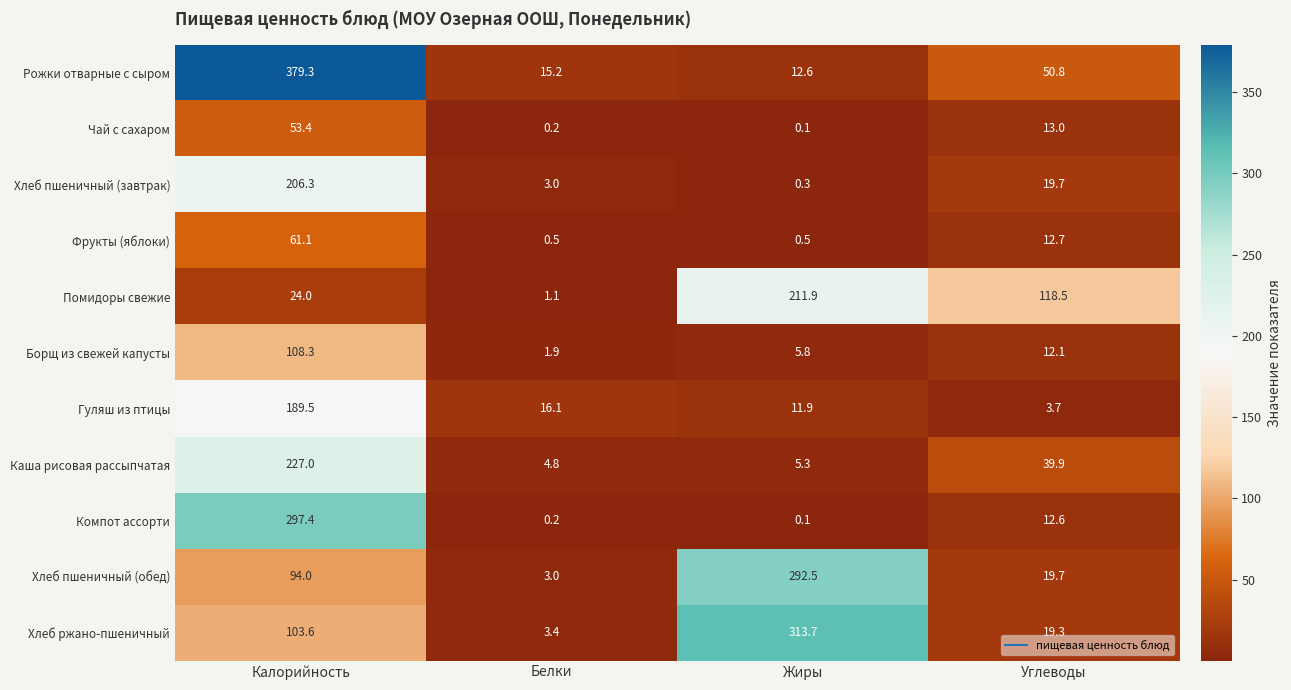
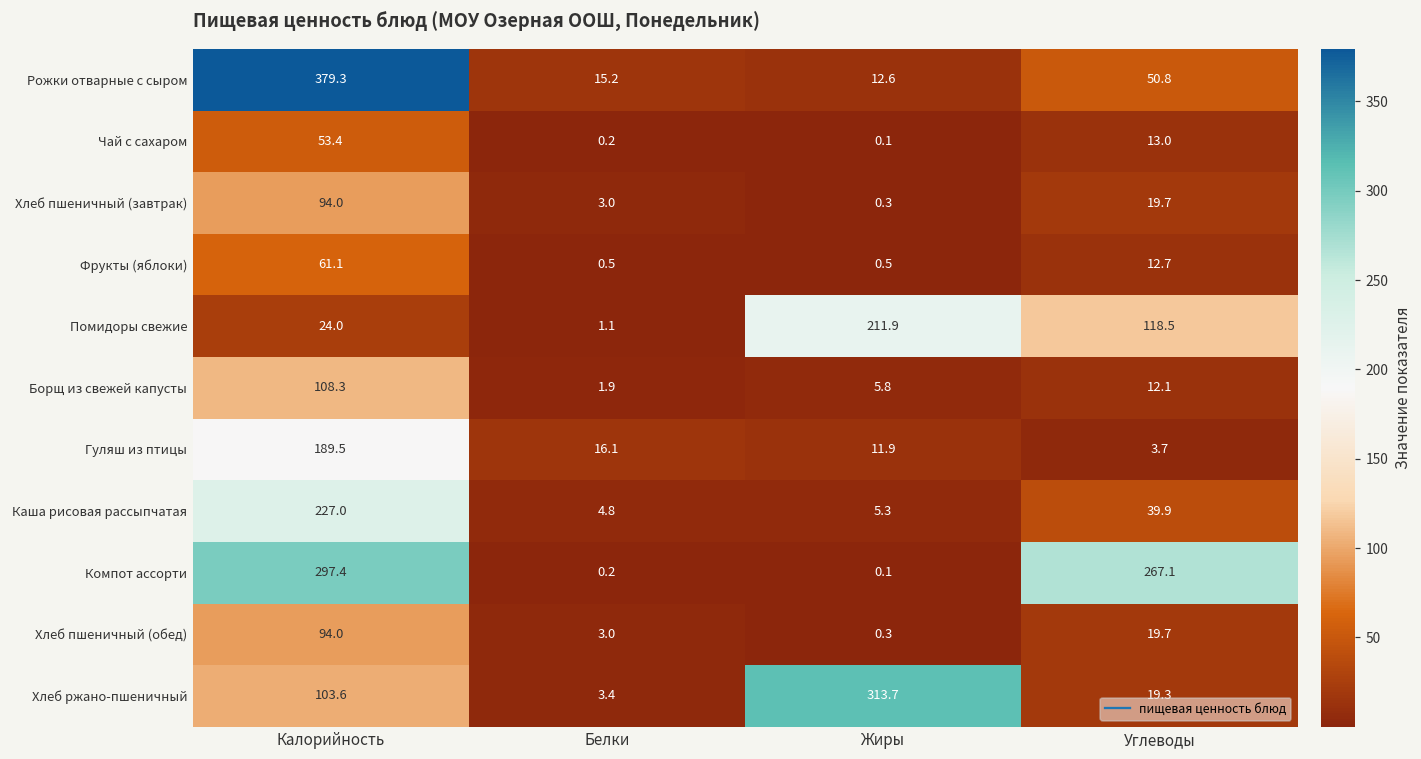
Хлеб пшеничный (завтрак), Калорийность: 206.3 -> 94.0
Компот ассорти, Углеводы: 12.6 -> 267.1
Хлеб пшеничный (обед), Жиры: 292.5 -> 0.3
